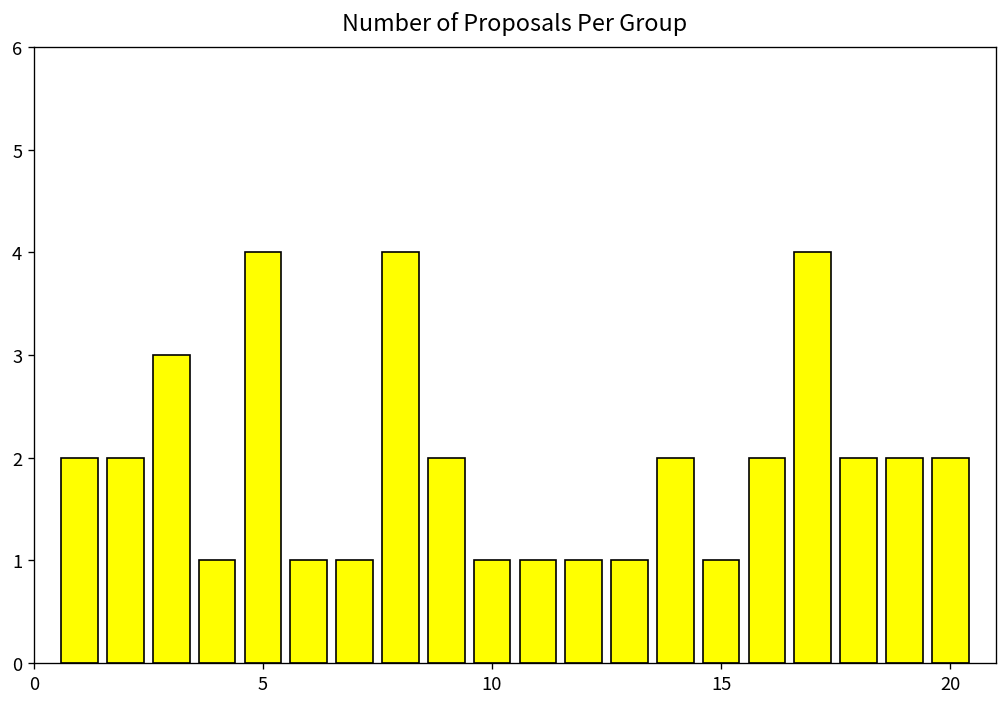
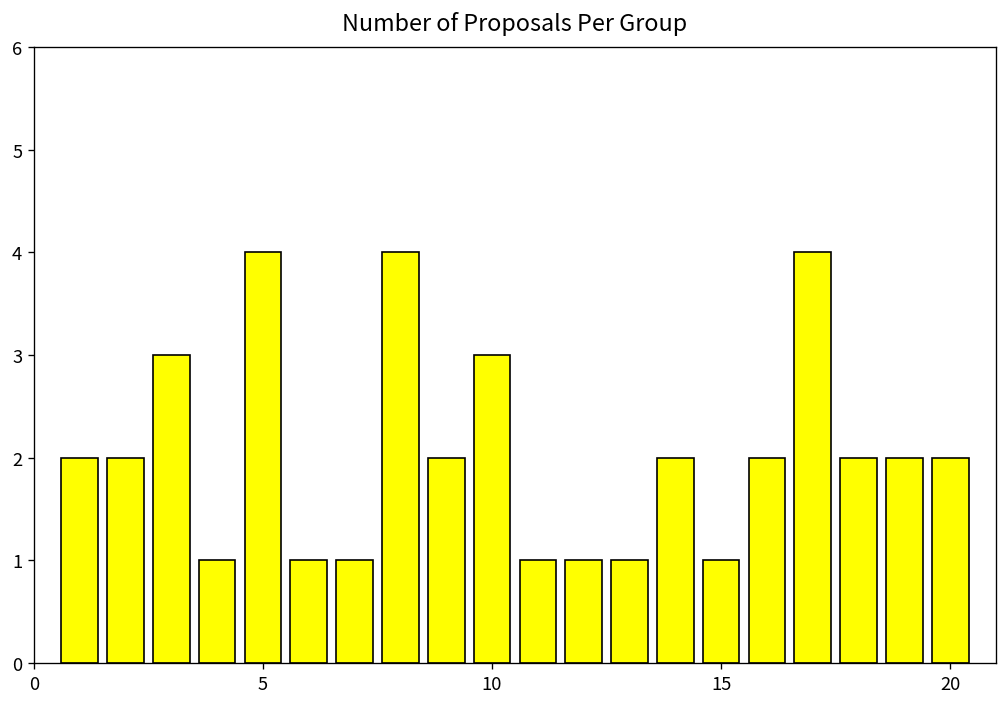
10: 1 -> 3
